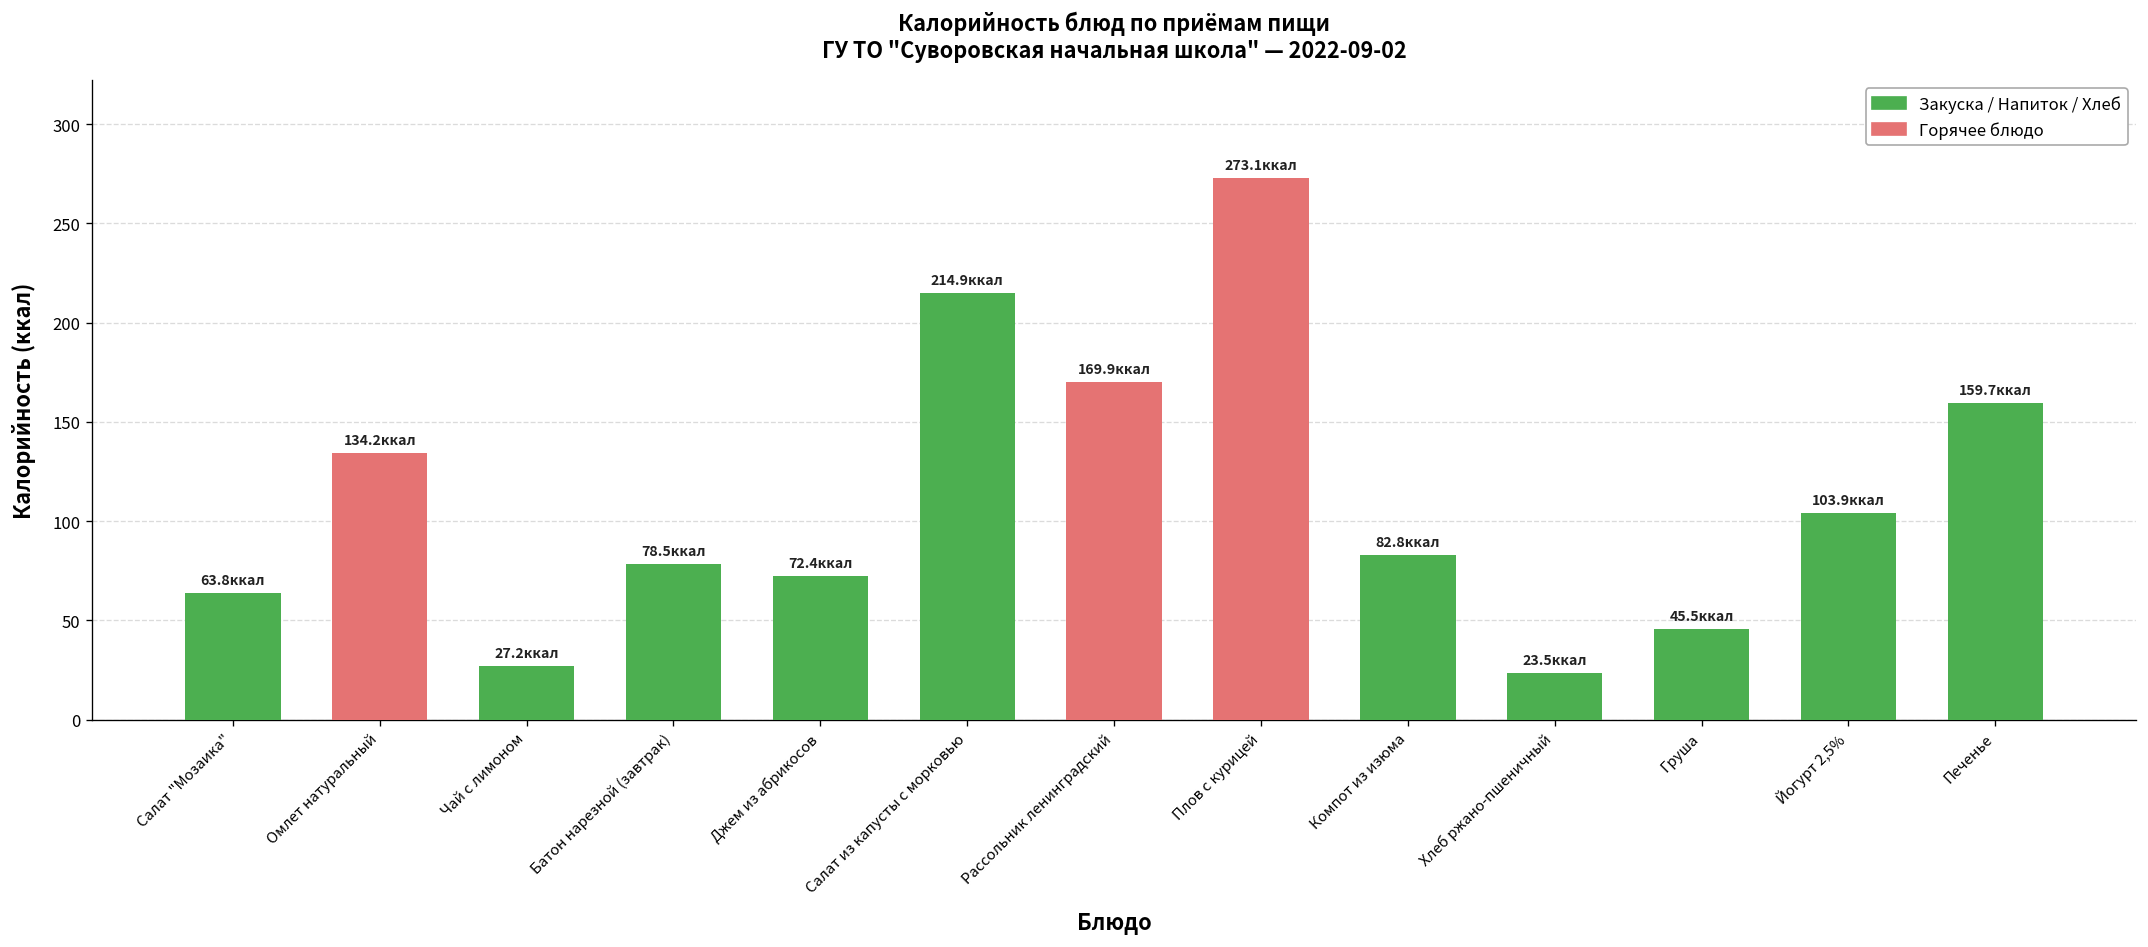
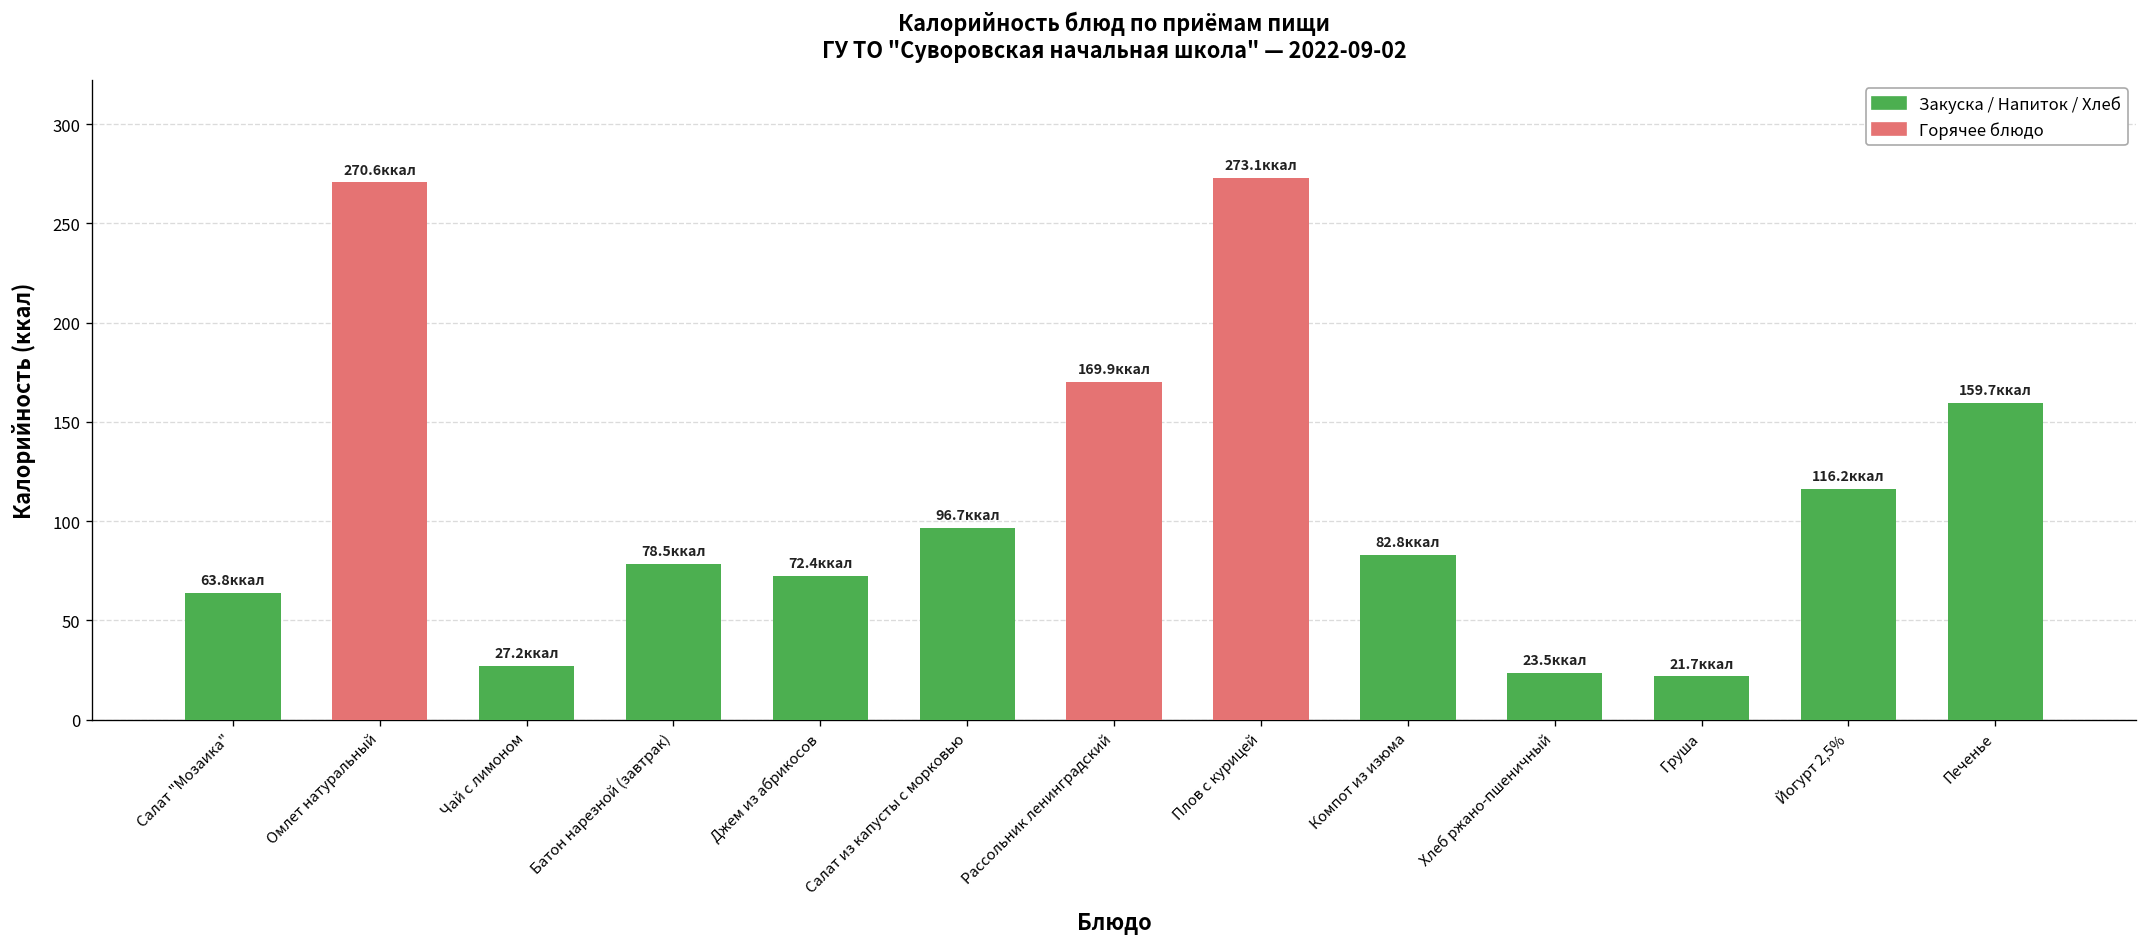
Омлет натуральный: 134.2 -> 270.6
Салат из капусты с морковью: 214.9 -> 96.7
Груша: 45.5 -> 21.7
Йогурт 2,5%: 103.9 -> 116.2
